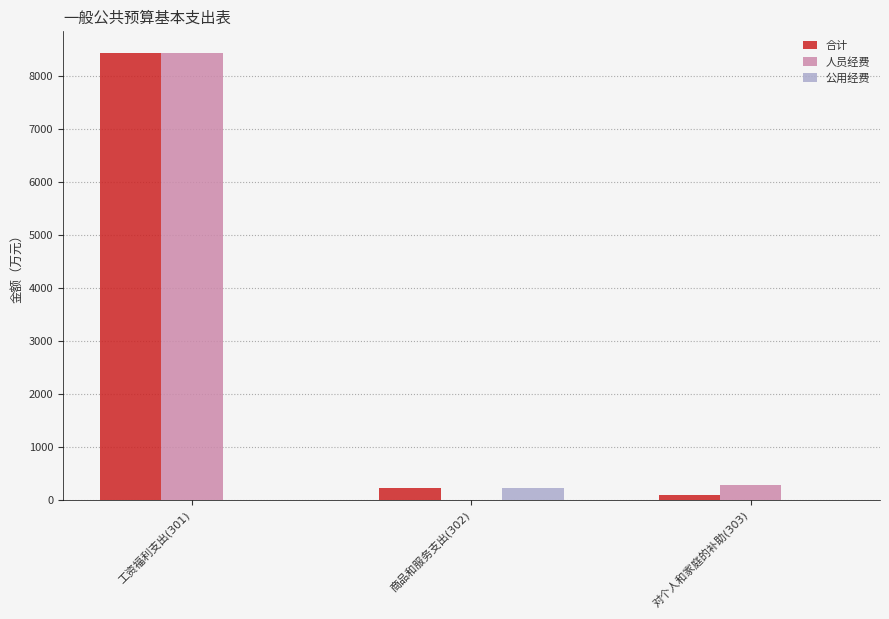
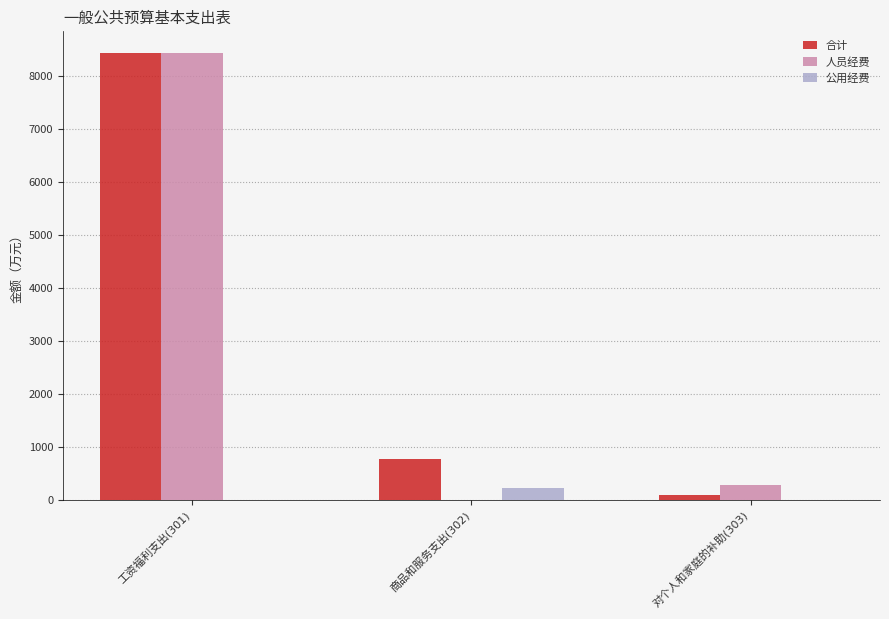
合计, 商品和服务支出(302): 200 -> 800
